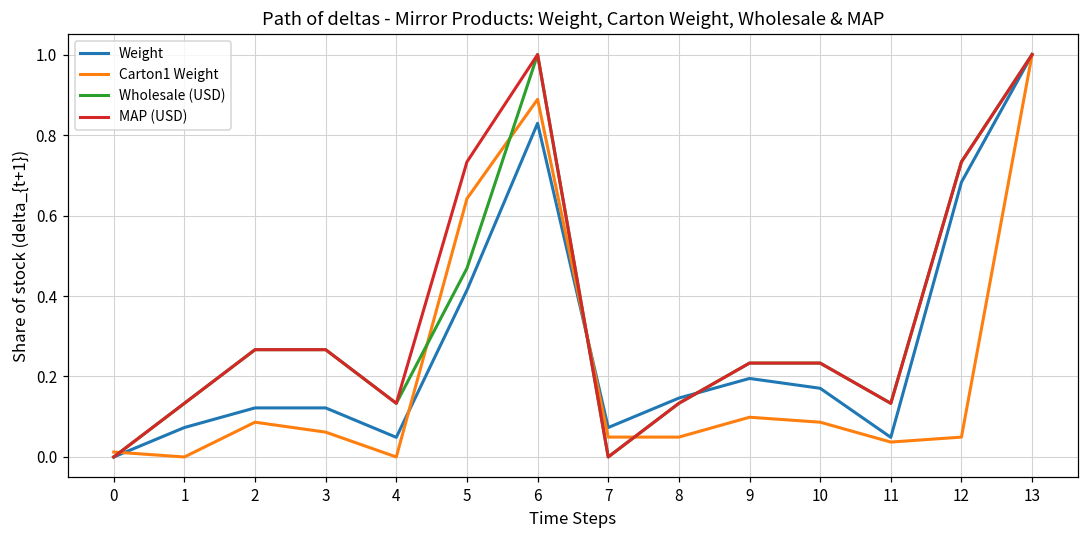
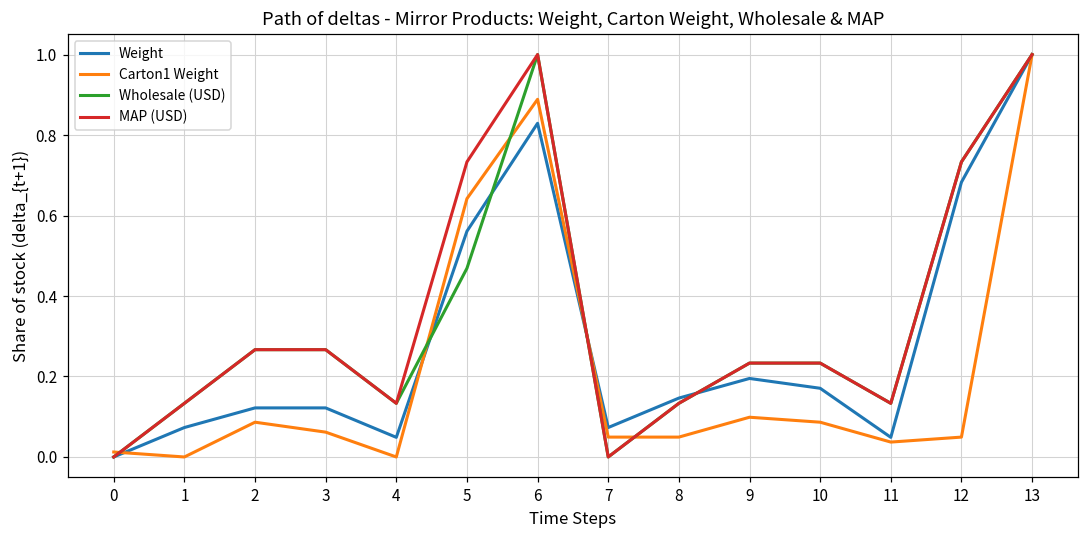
Weight, 5: 0.41 -> 0.56
